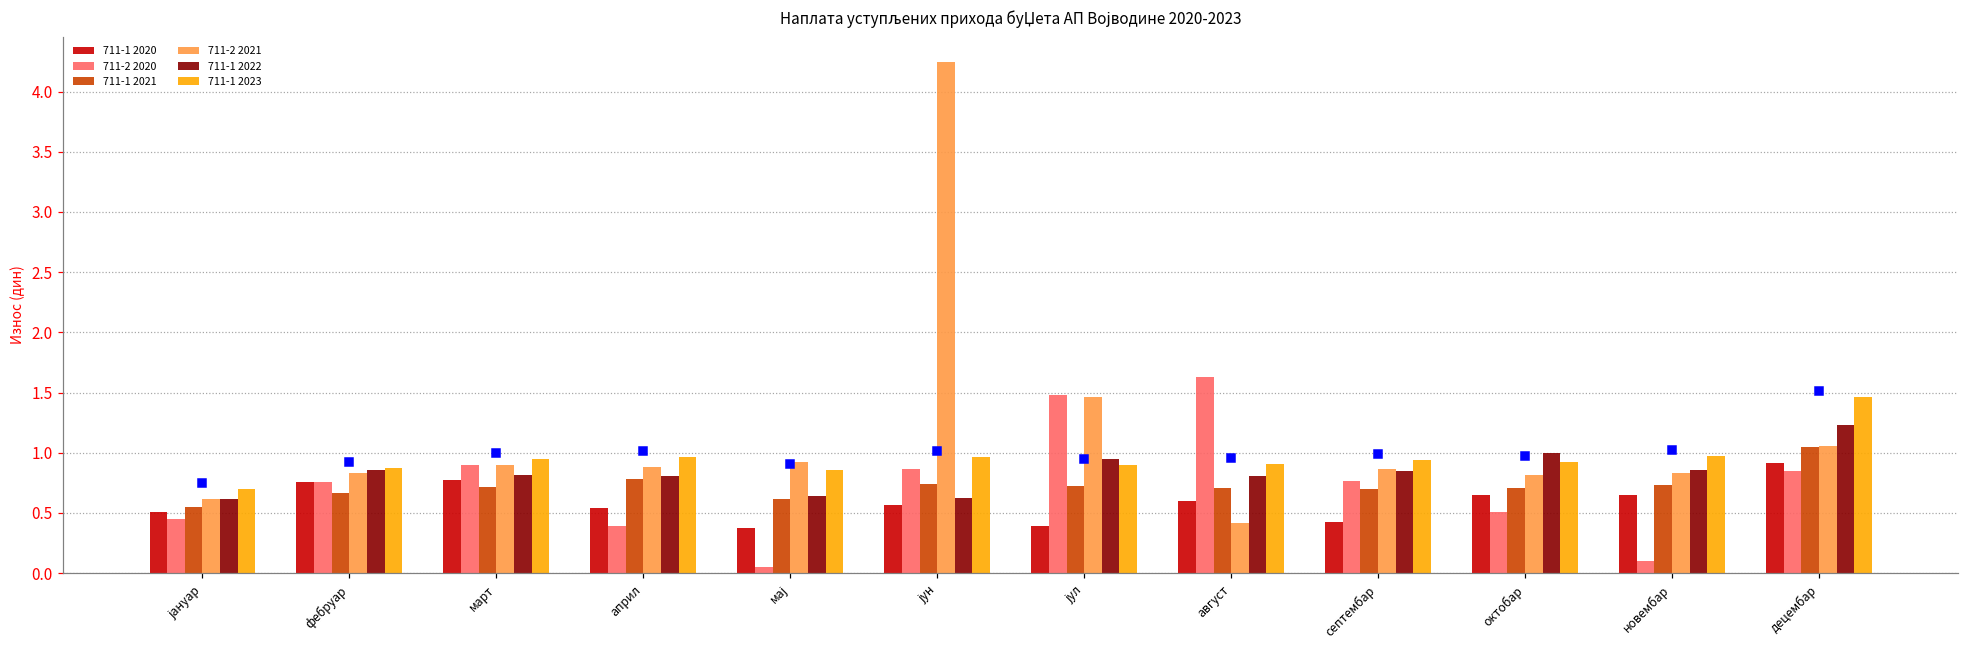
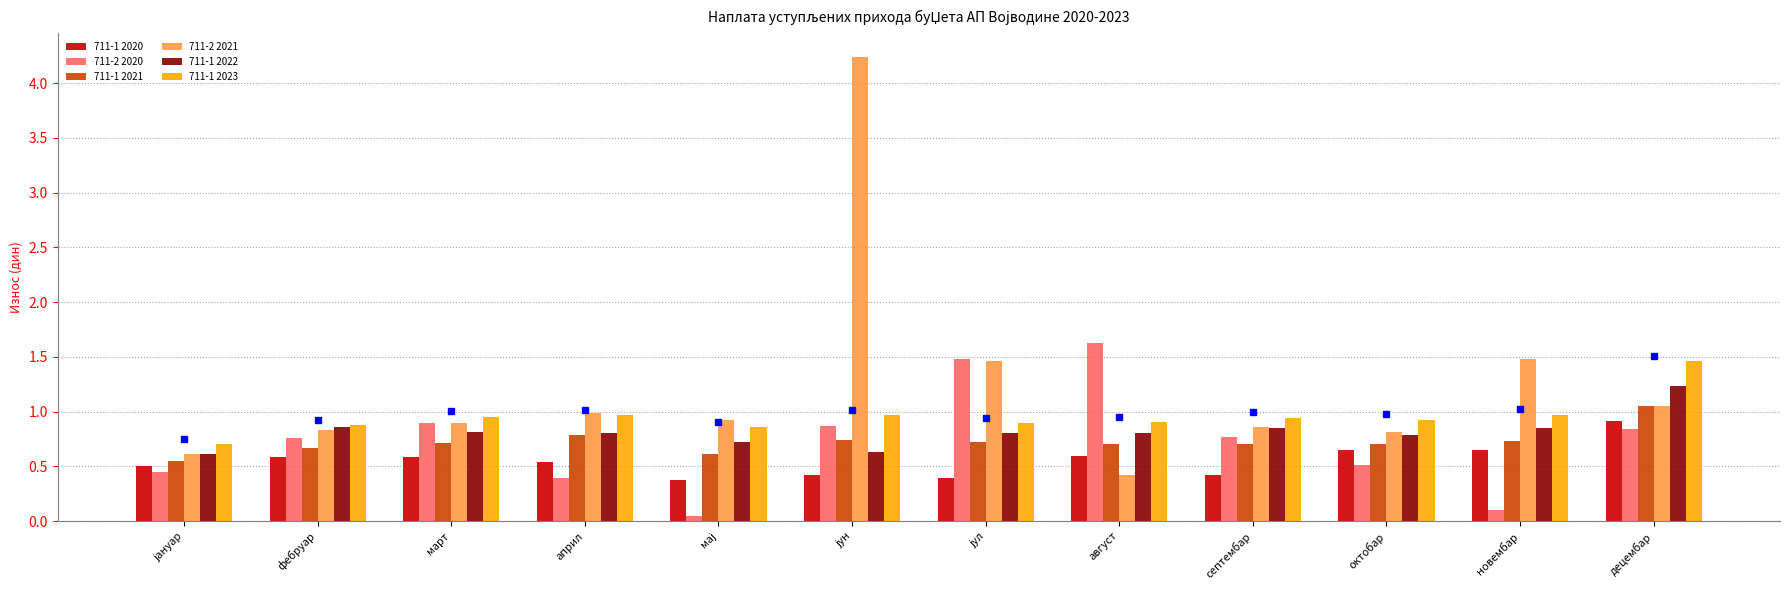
711-1 2020, фебруар: 0.76 -> 0.59
711-1 2020, март: 0.78 -> 0.59
711-2 2021, април: 0.88 -> 0.99
711-1 2022, мај: 0.64 -> 0.72
711-1 2020, јун: 0.56 -> 0.42
711-1 2022, јул: 0.95 -> 0.80
711-1 2022, октобар: 1.00 -> 0.79
711-2 2021, новембар: 0.83 -> 1.48
